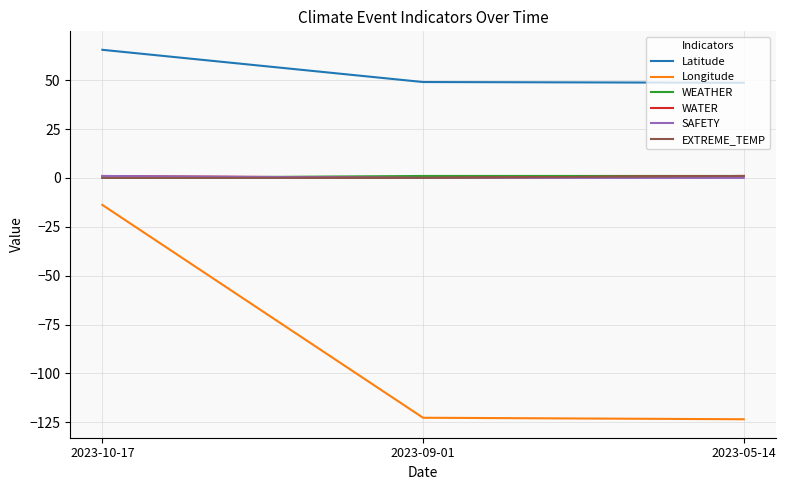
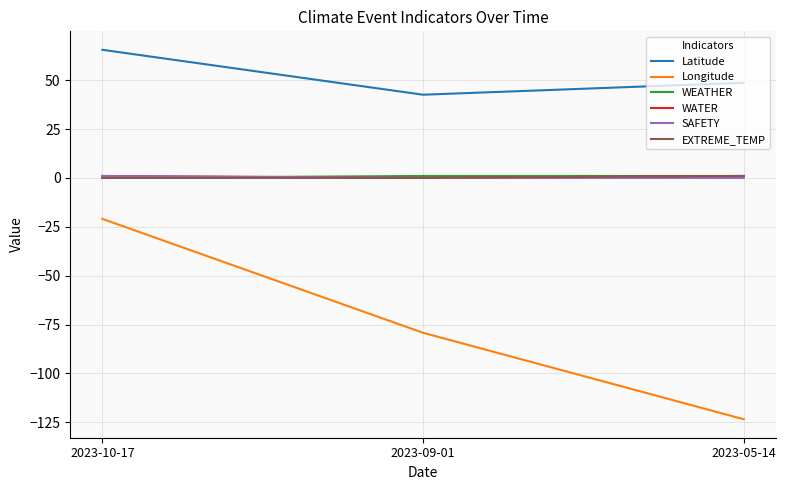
Longitude, 2023-10-17: -14 -> -21
Latitude, 2023-09-01: 49 -> 43
Longitude, 2023-09-01: -123 -> -79
